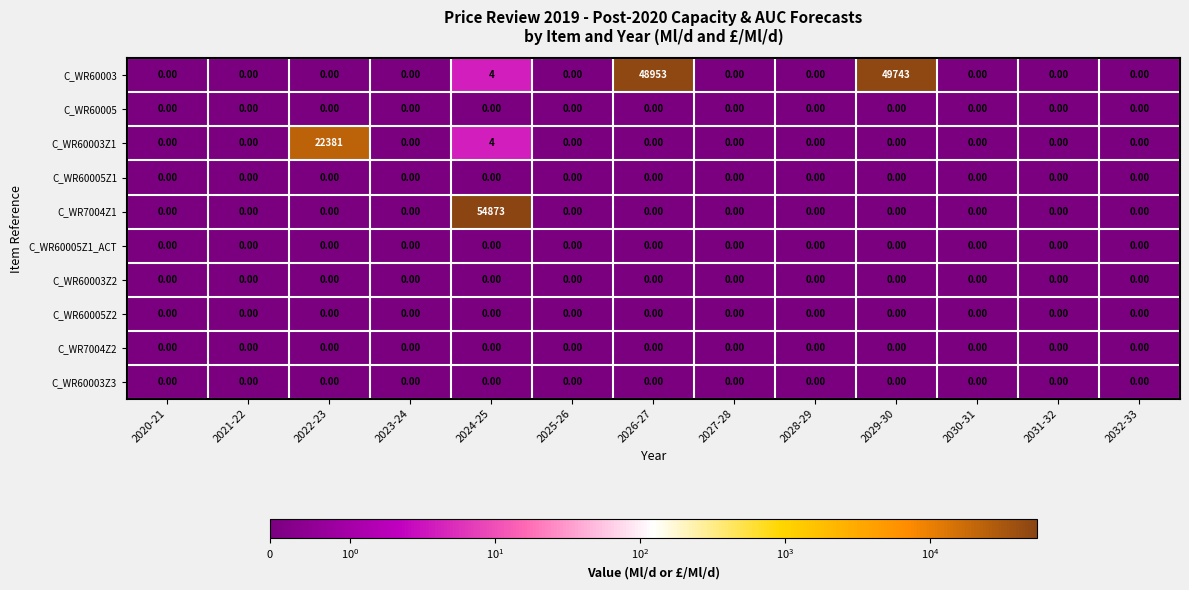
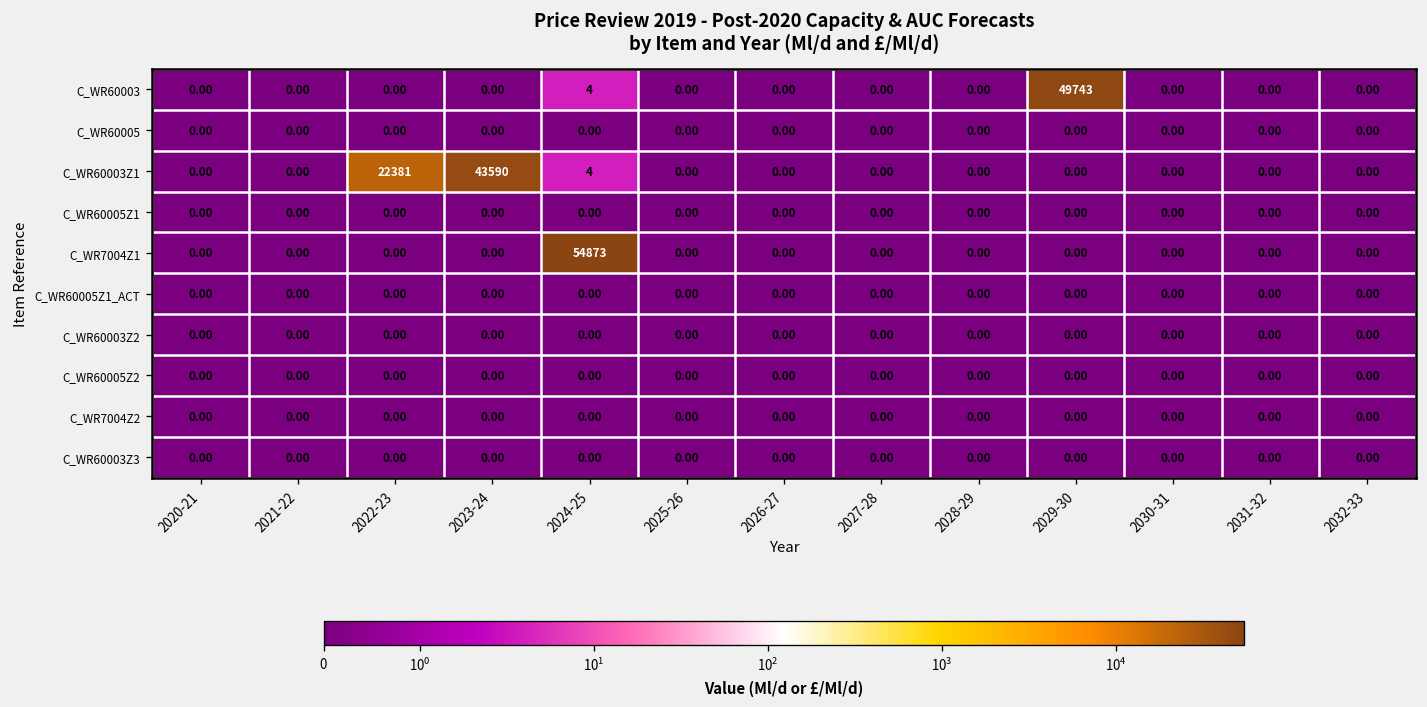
C_WR60003, 2026-27: 48953 -> 0.00
C_WR60003Z1, 2023-24: 0.00 -> 43590
